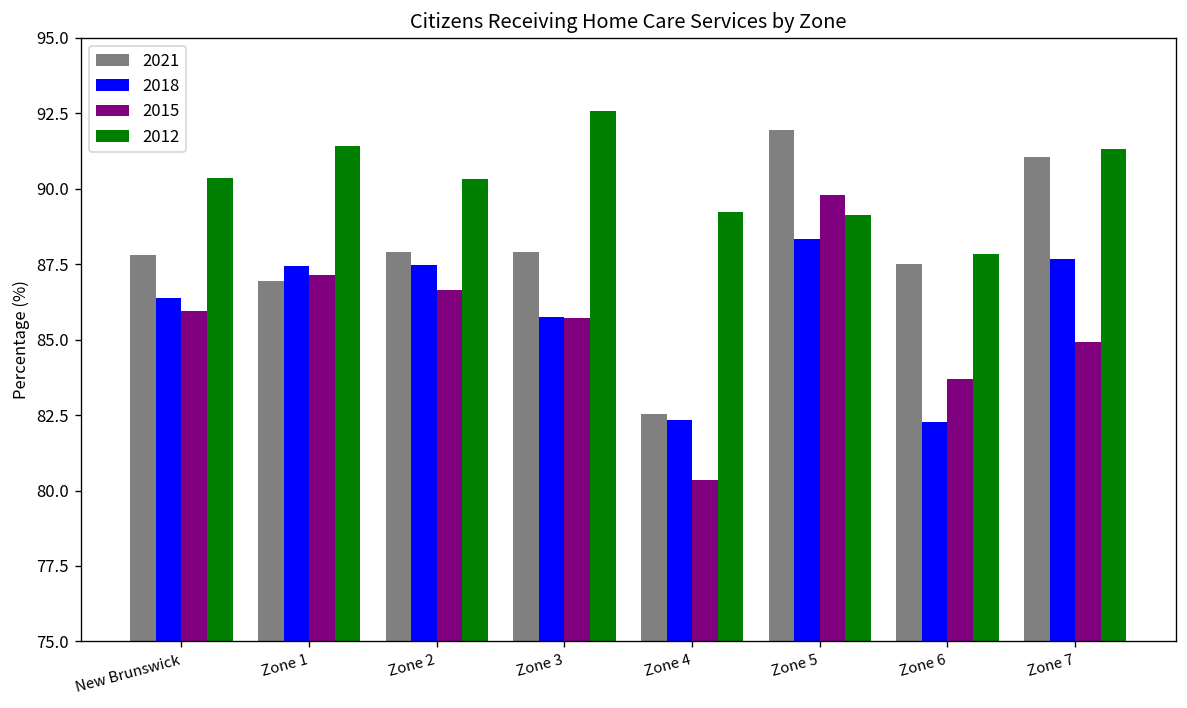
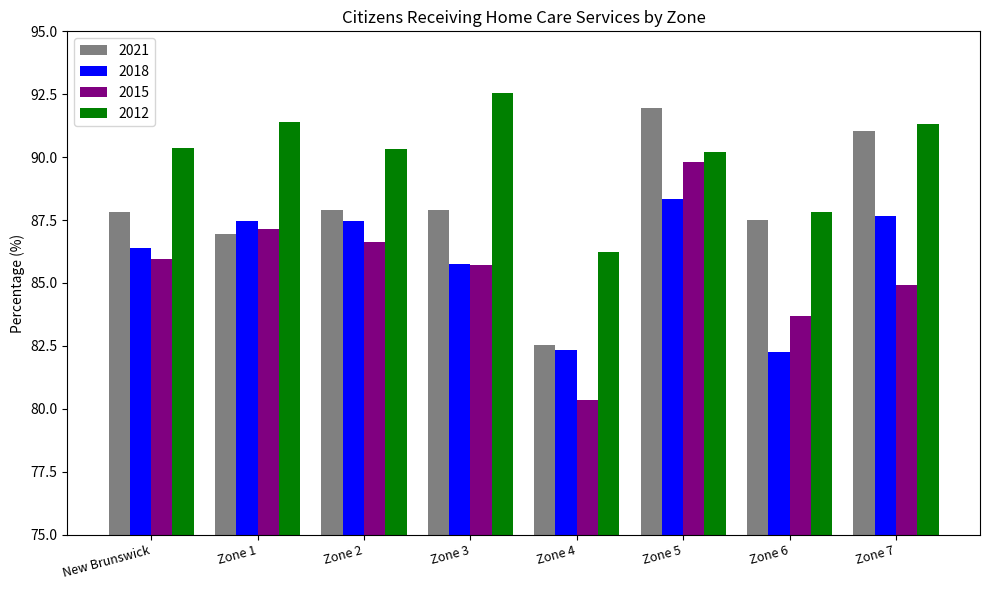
2012, Zone 4: 89.2 -> 86.2
2012, Zone 5: 89.1 -> 90.2
